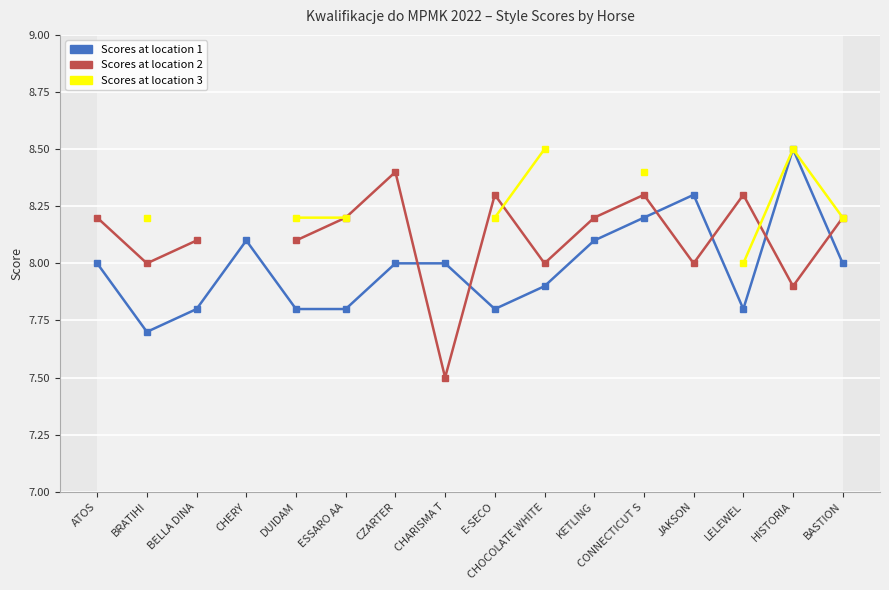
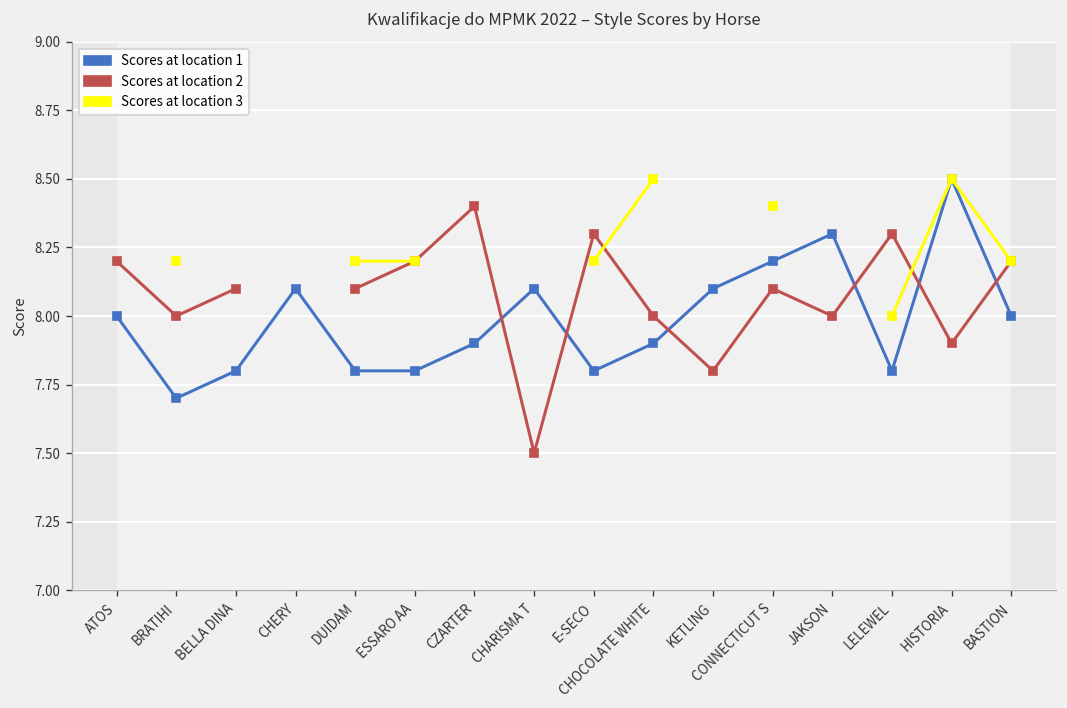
Scores at location 1, CZARTER: 8.0 -> 7.9
Scores at location 1, CHARISMA T: 8.0 -> 8.1
Scores at location 2, KETLING: 8.2 -> 7.8
Scores at location 2, CONNECTICUT S: 8.3 -> 8.1
